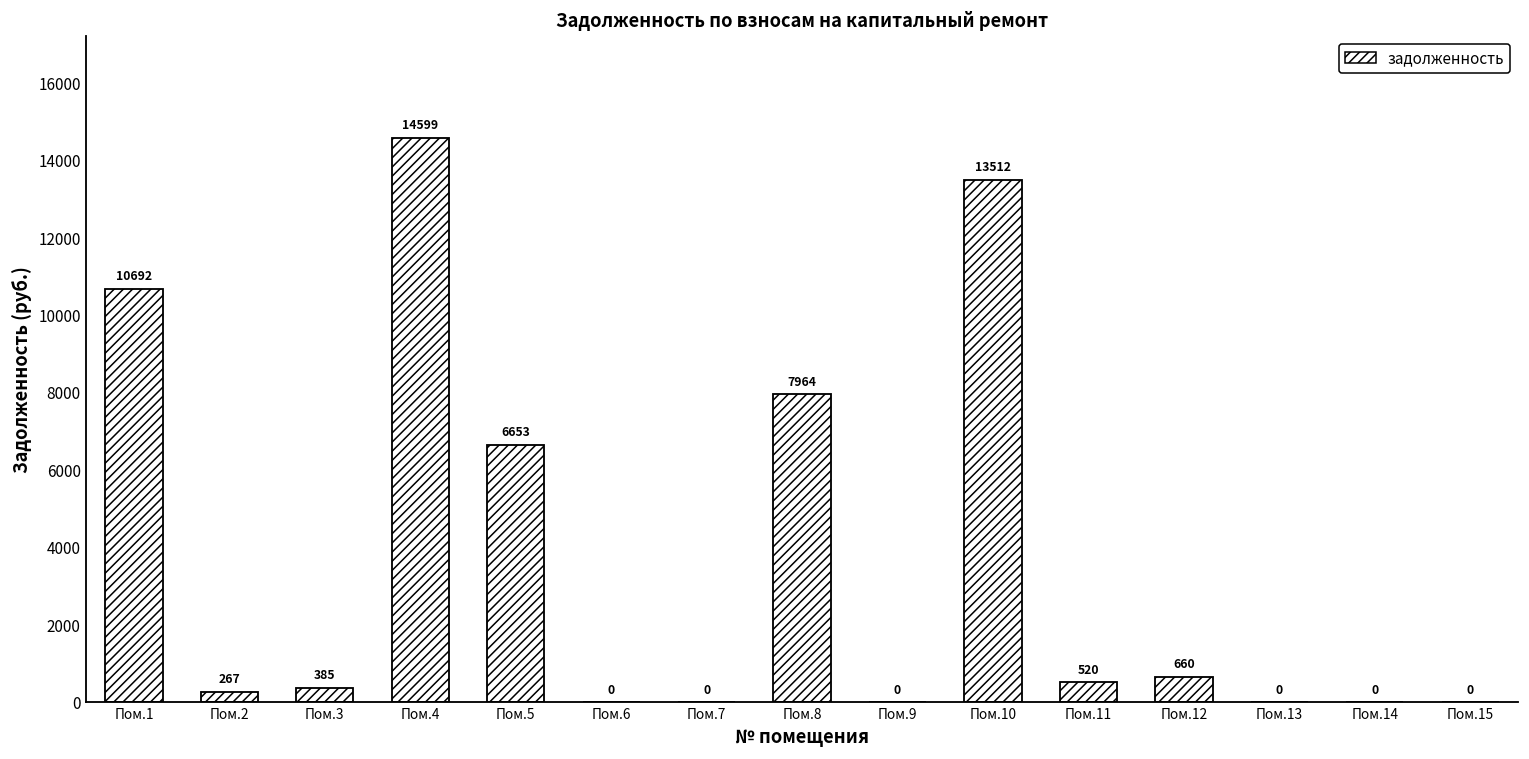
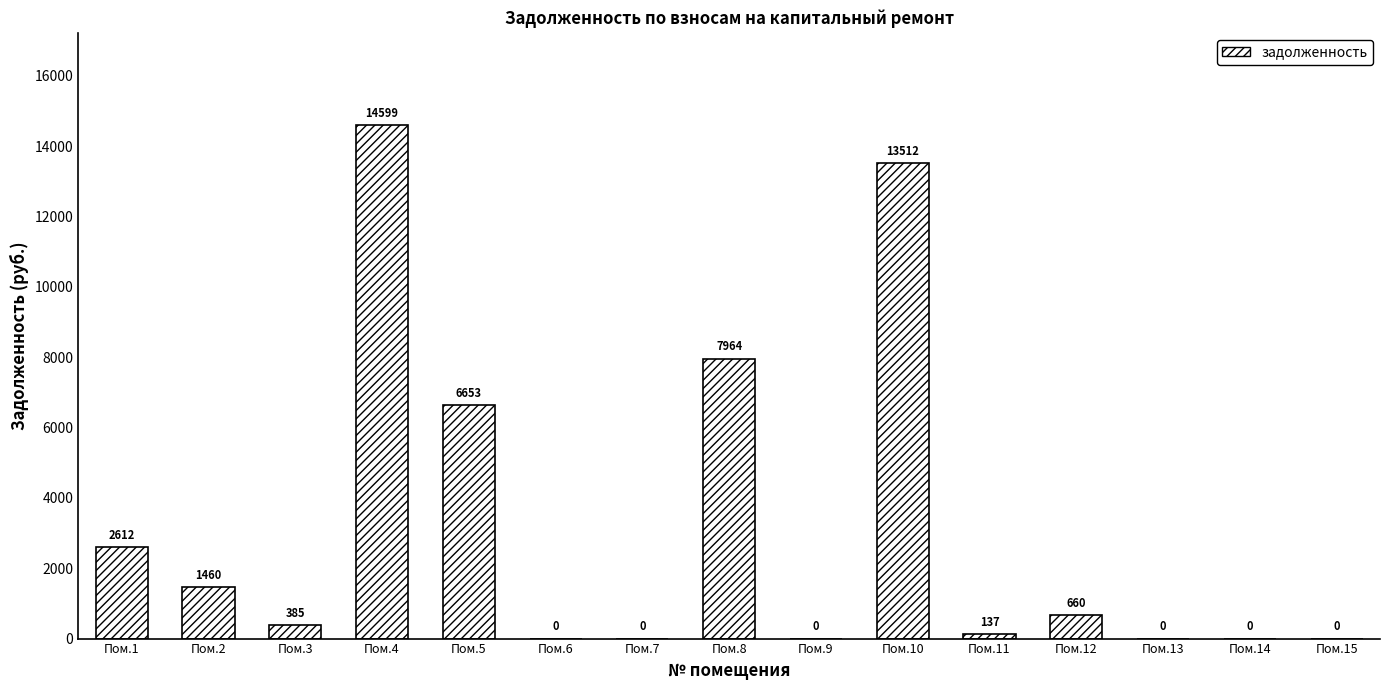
Пом.1: 10692 -> 2612
Пом.2: 267 -> 1460
Пом.11: 520 -> 137
